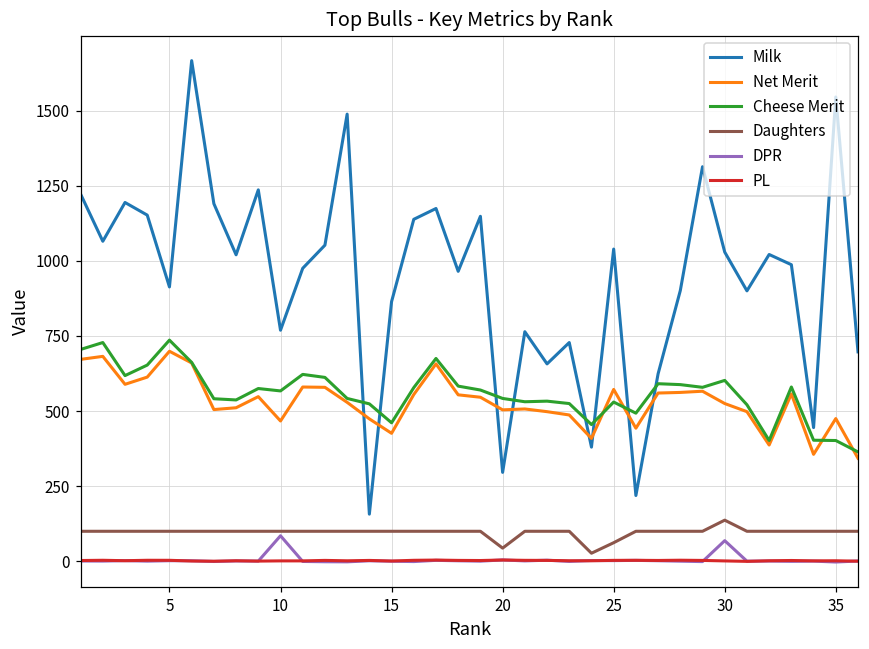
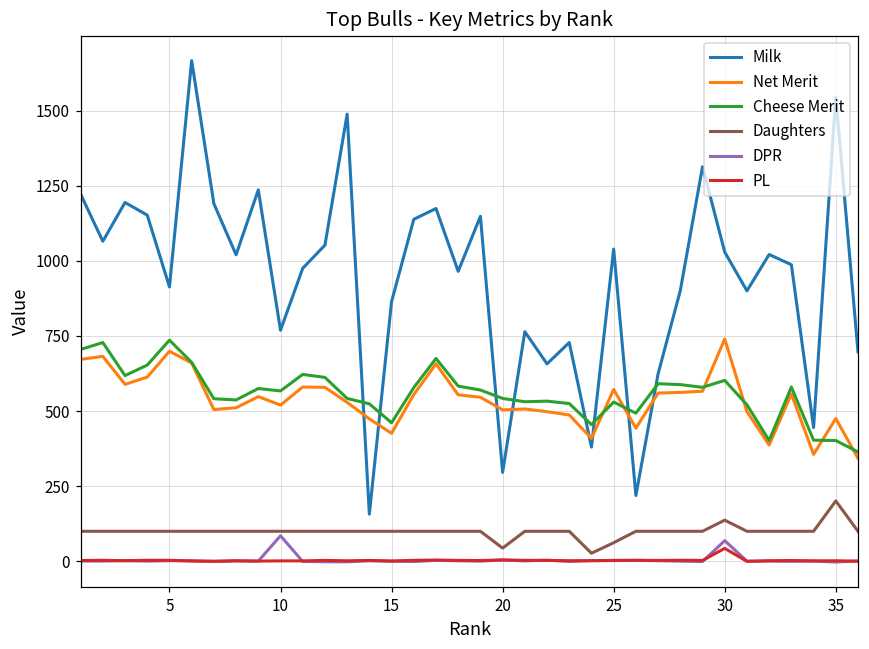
Net Merit, 10: 470 -> 520
Net Merit, 30: 530 -> 740
PL, 30: 0 -> 40
Daughters, 35: 100 -> 200
